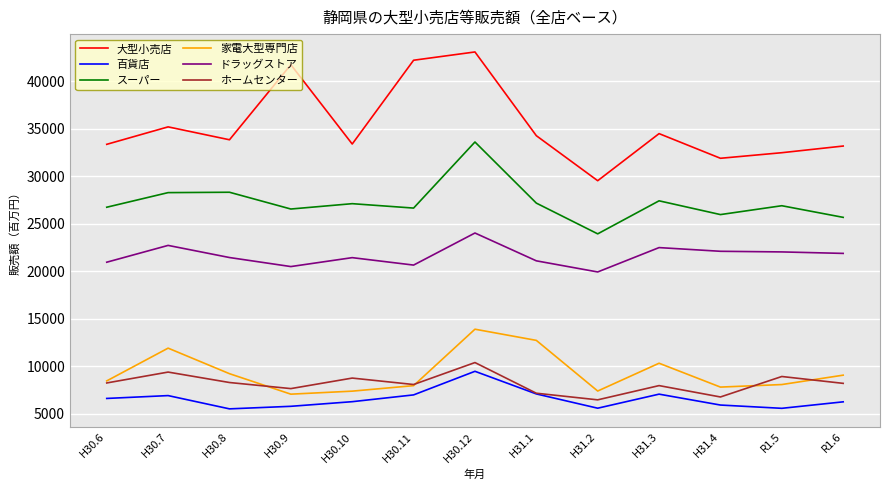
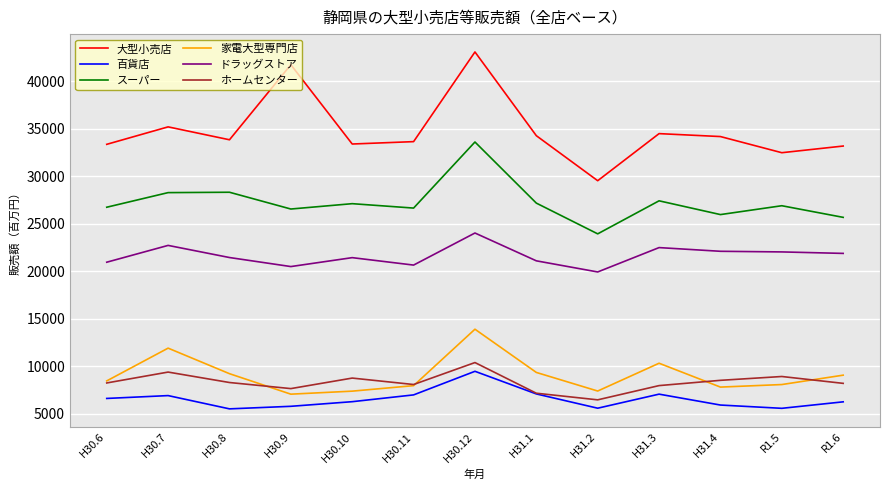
大型小売店, H30.11: 42000 -> 34000
家電大型専門店, H31.1: 13000 -> 9000
大型小売店, H31.4: 32000 -> 34000
ホームセンター, H31.4: 7000 -> 9000
